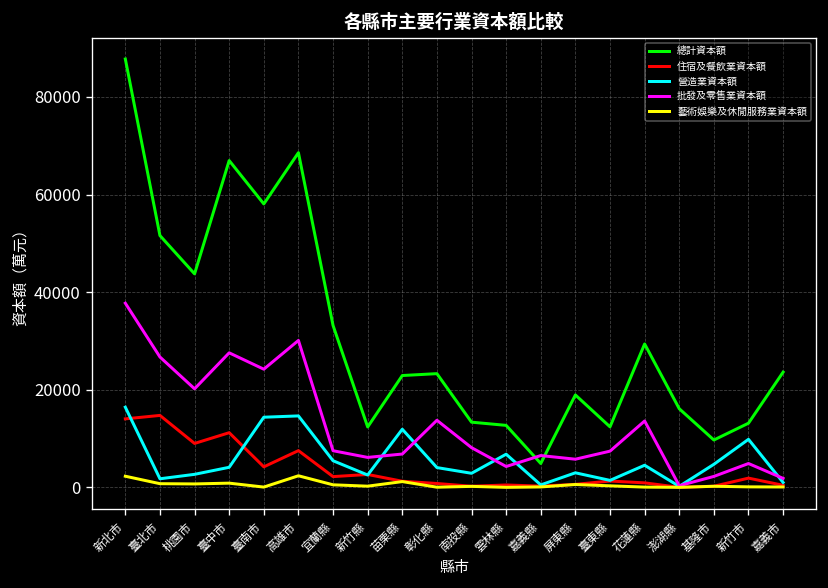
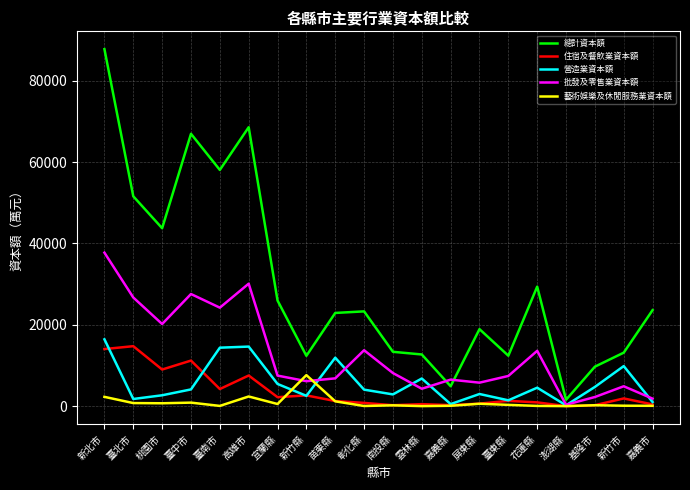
總計資本額, 宜蘭縣: 33000 -> 26000
藝術娛樂及休閒服務業資本額, 新竹縣: 0 -> 8000
總計資本額, 澎湖縣: 16000 -> 2000
